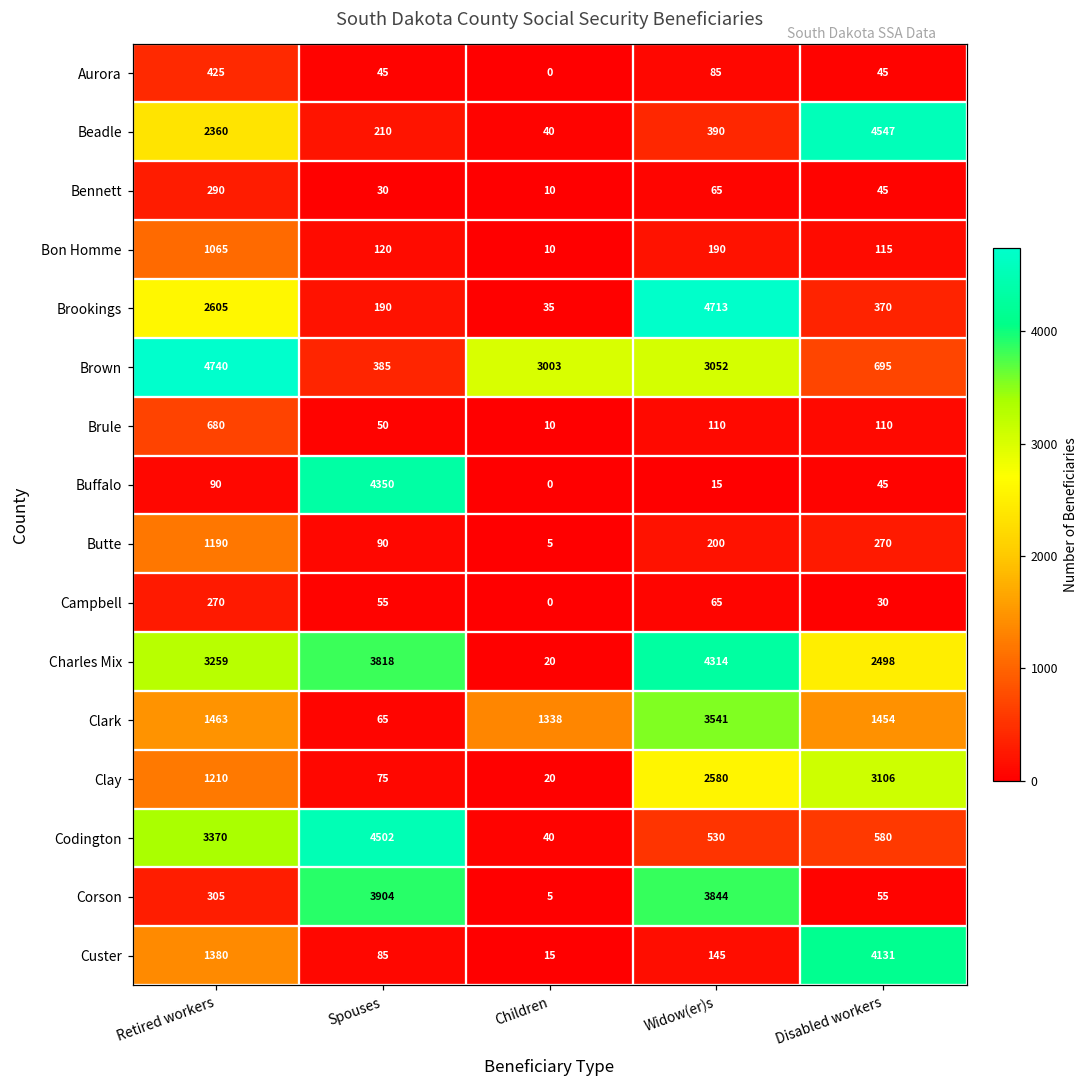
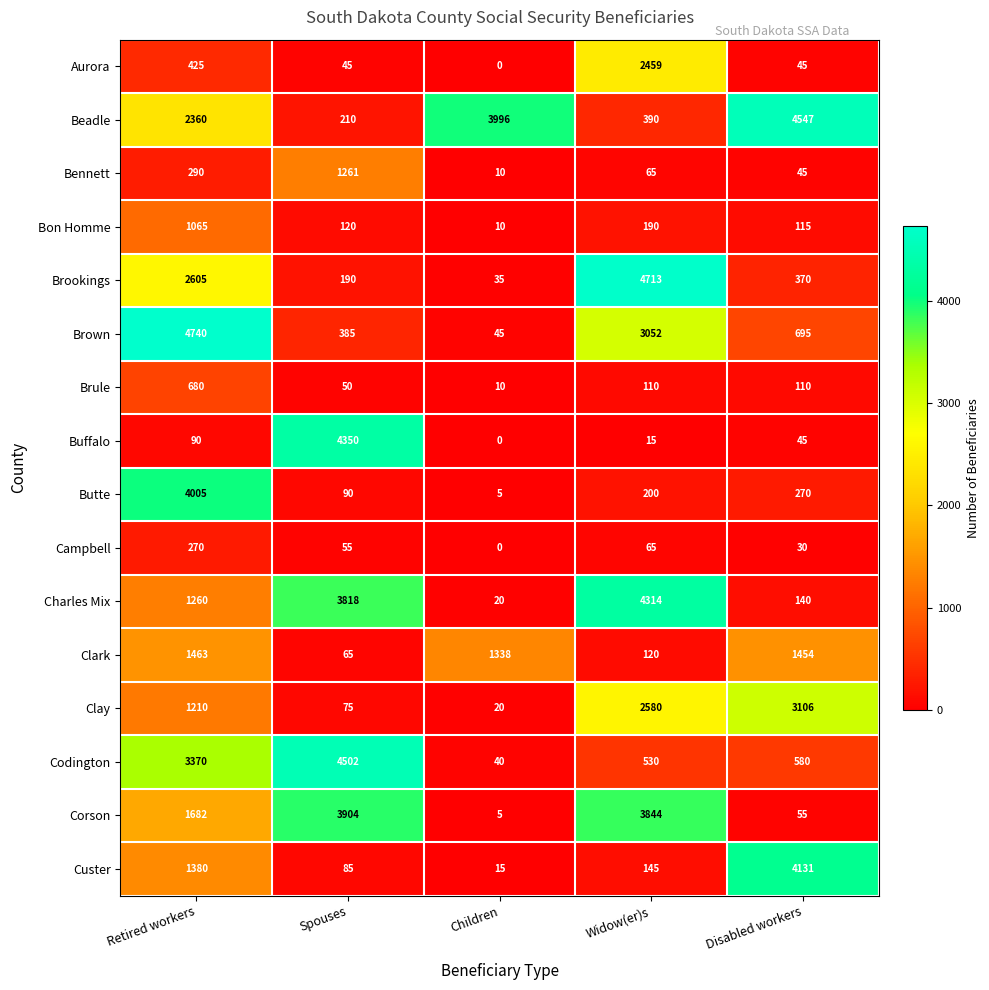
Aurora, Widow(er)s: 85 -> 2459
Beadle, Children: 40 -> 3996
Bennett, Spouses: 30 -> 1261
Brown, Children: 3003 -> 45
Butte, Retired workers: 1190 -> 4005
Charles Mix, Retired workers: 3259 -> 1260
Charles Mix, Disabled workers: 2498 -> 140
Clark, Widow(er)s: 3541 -> 120
Corson, Retired workers: 305 -> 1682
